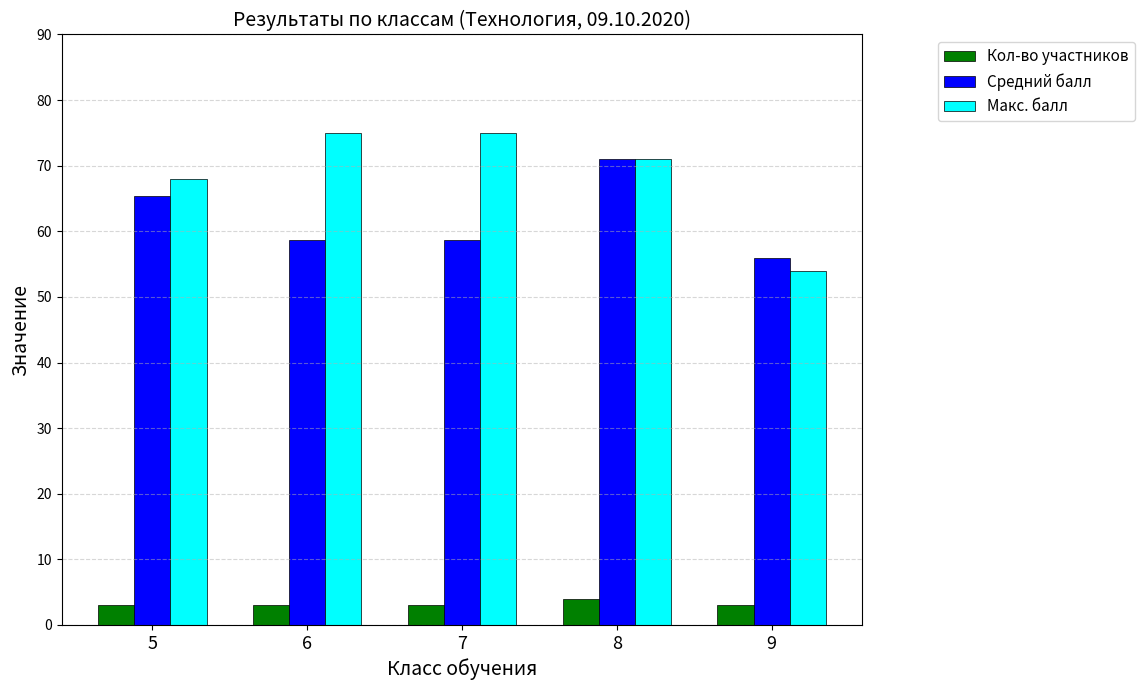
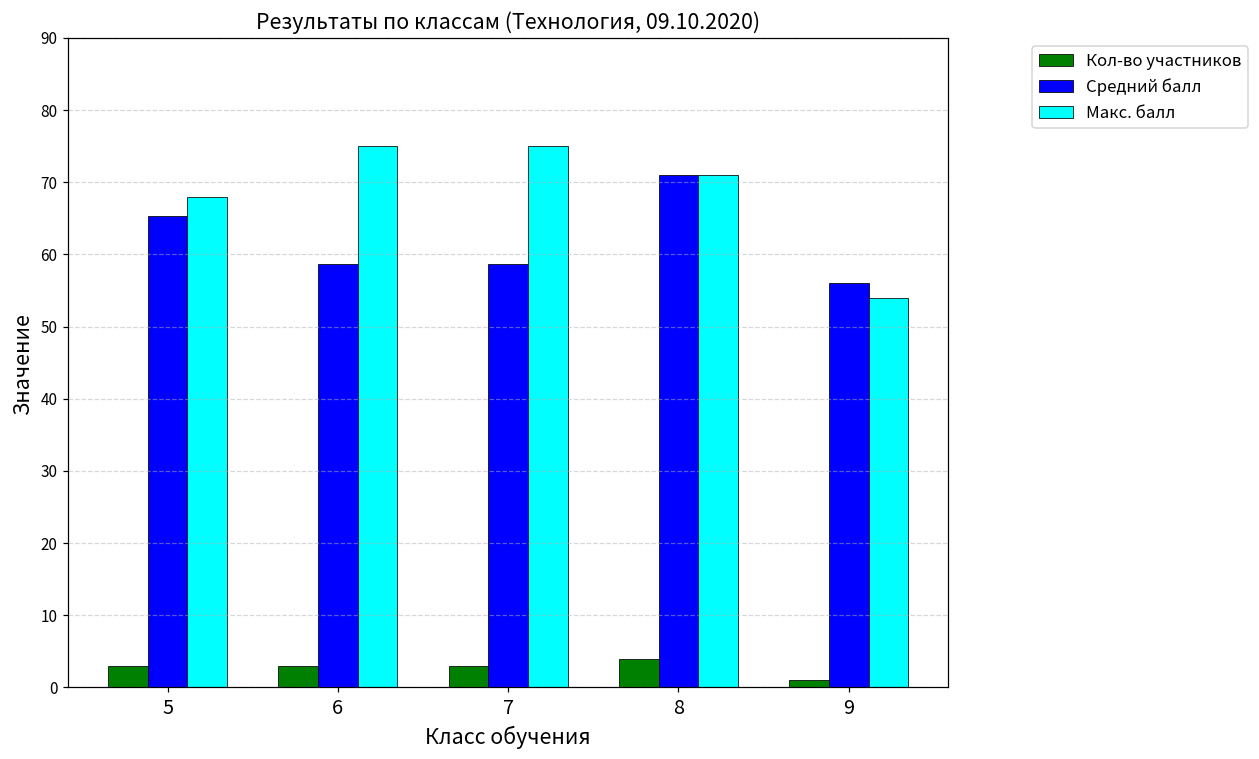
Кол-во участников, 9: 3 -> 1
